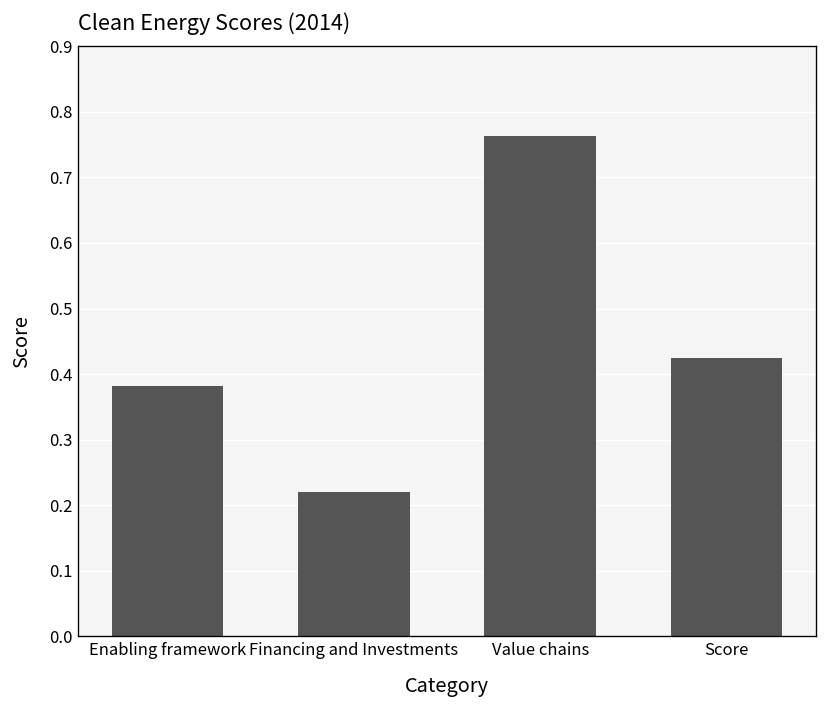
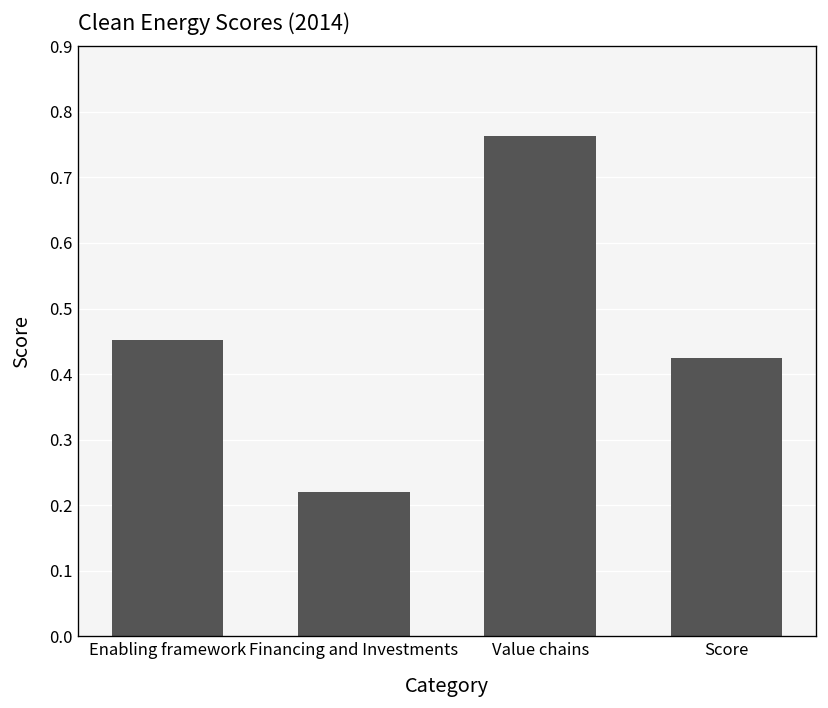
Enabling framework: 0.38 -> 0.45
